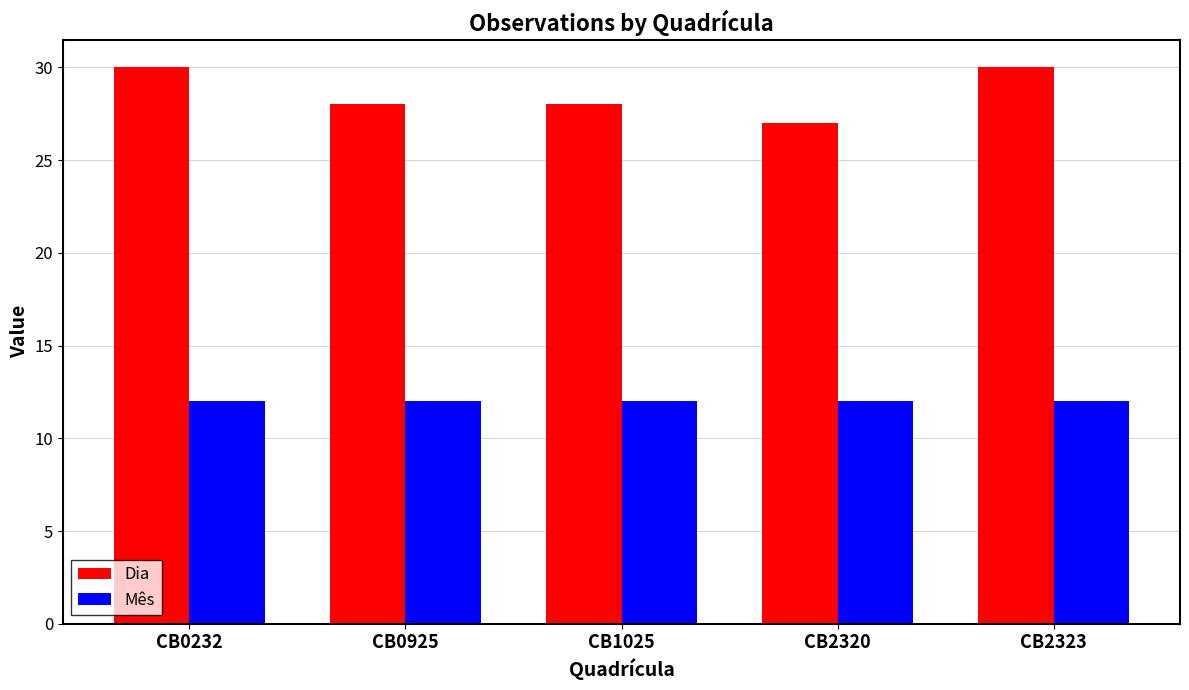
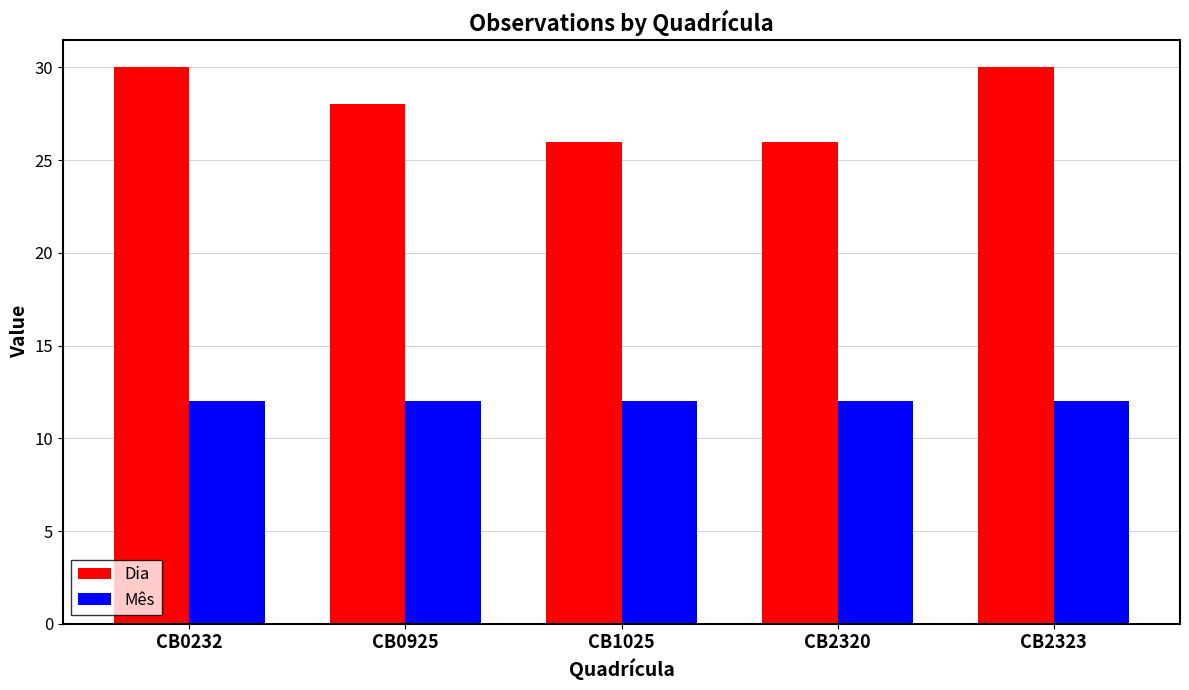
Dia, CB1025: 28 -> 26
Dia, CB2320: 27 -> 26
